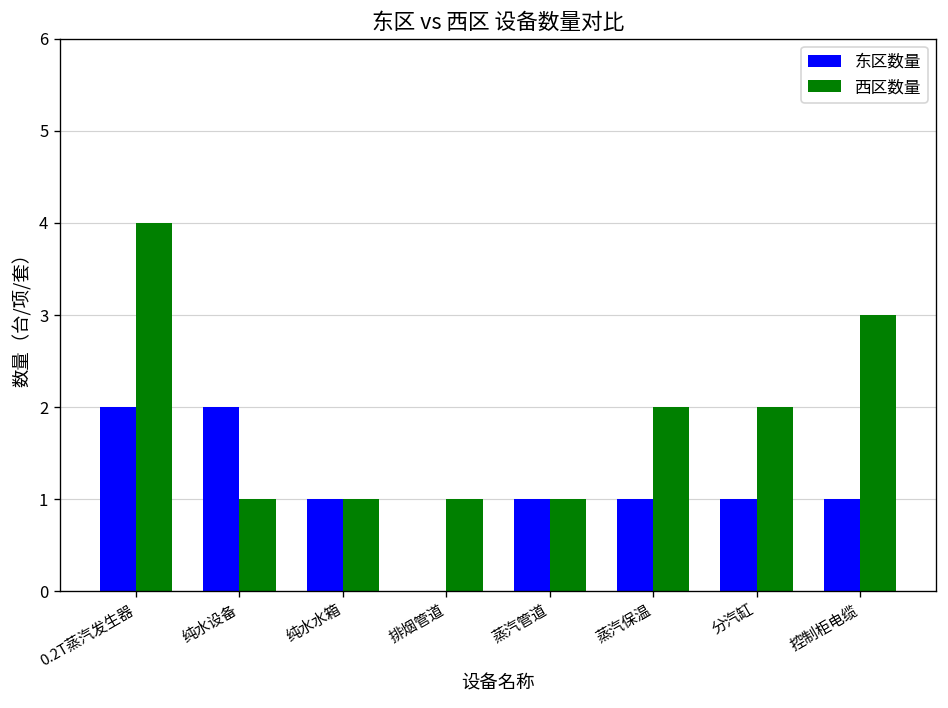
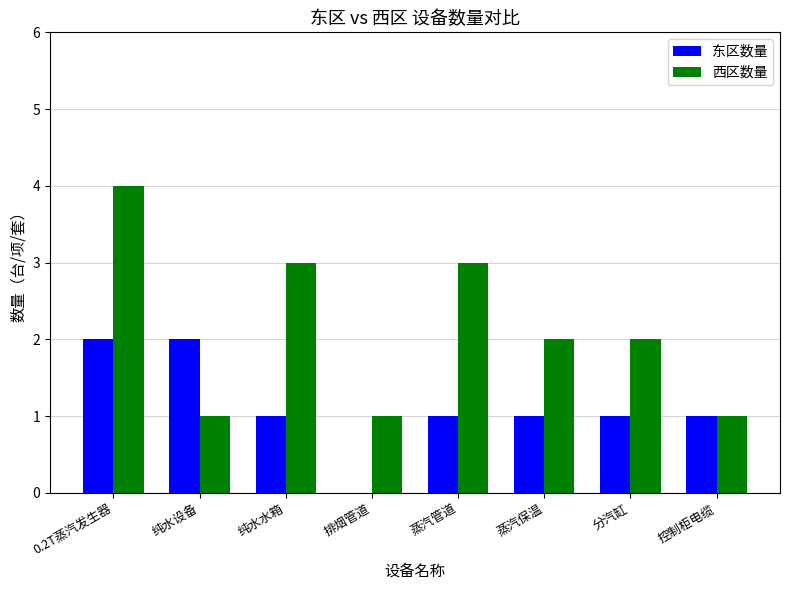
西区数量, 纯水水箱: 1 -> 3
西区数量, 蒸汽管道: 1 -> 3
西区数量, 控制柜电缆: 3 -> 1
